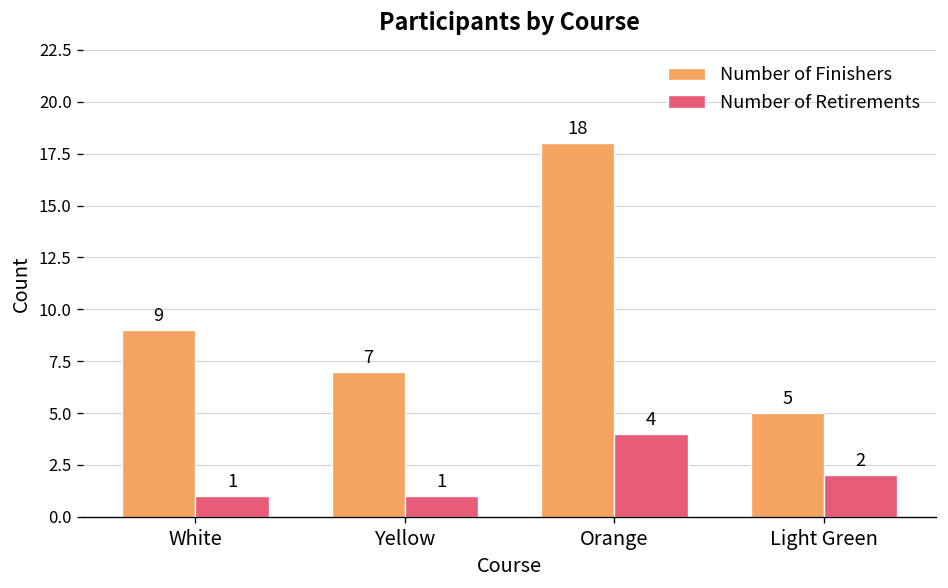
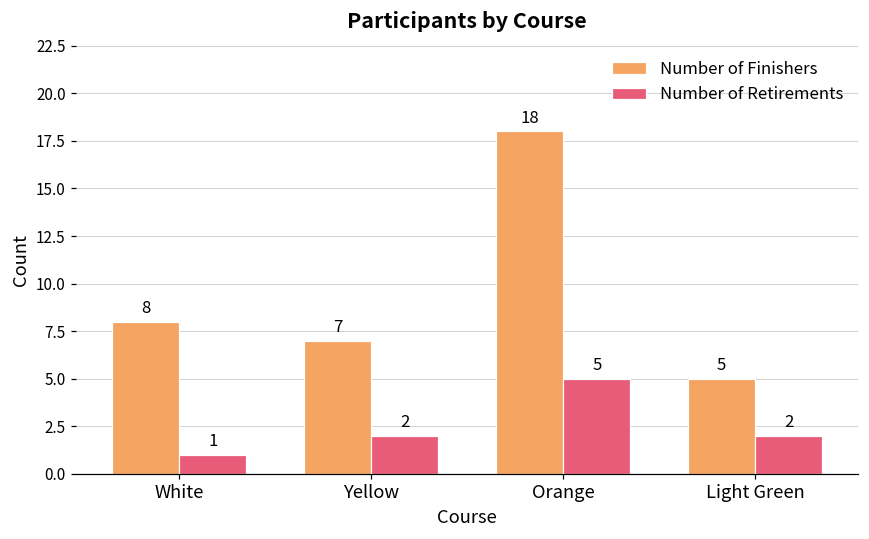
Number of Finishers, White: 9 -> 8
Number of Retirements, Yellow: 1 -> 2
Number of Retirements, Orange: 4 -> 5
